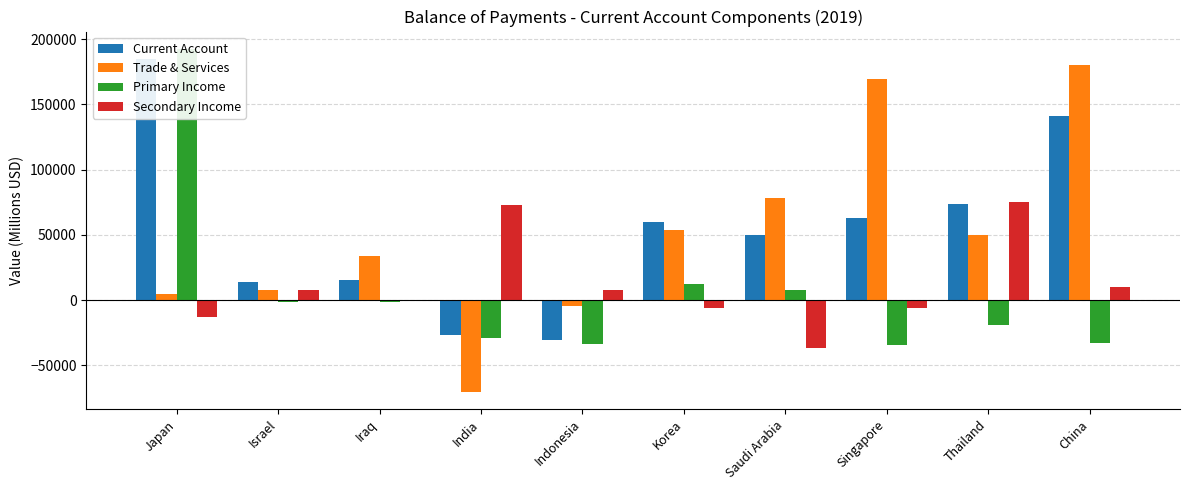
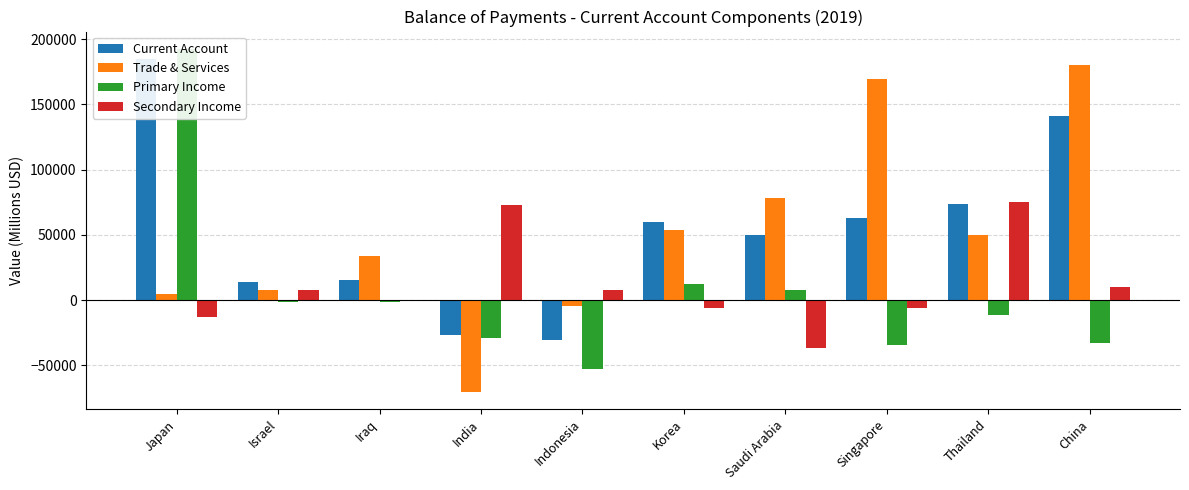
Primary Income, Indonesia: -34000 -> -53000
Primary Income, Thailand: -19000 -> -11000
